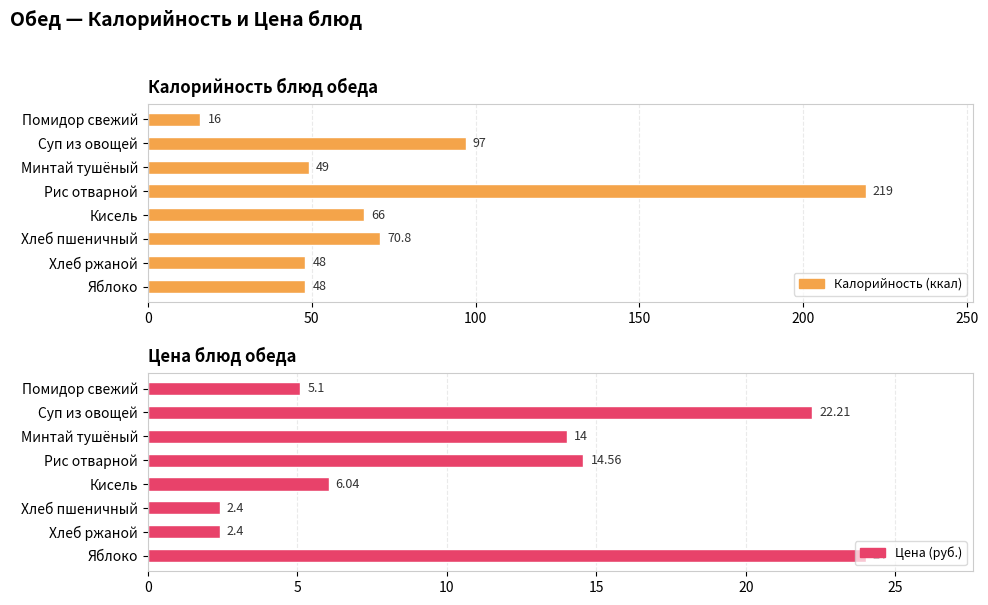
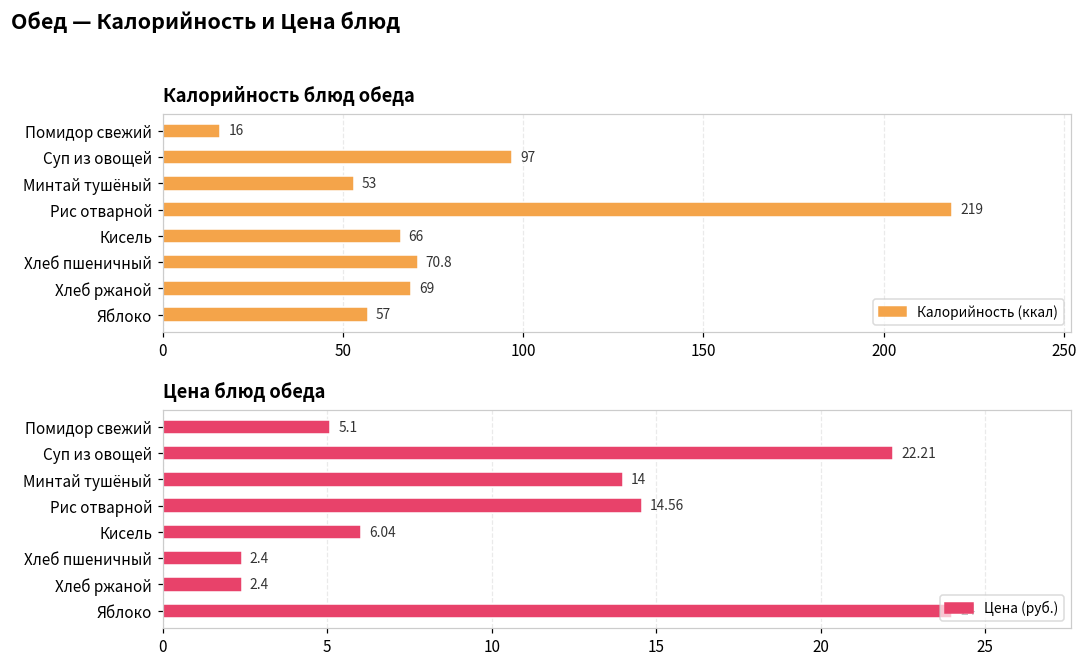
Калорийность блюд обеда, Минтай тушёный: 49 -> 53
Калорийность блюд обеда, Хлеб ржаной: 48 -> 69
Калорийность блюд обеда, Яблоко: 48 -> 57
